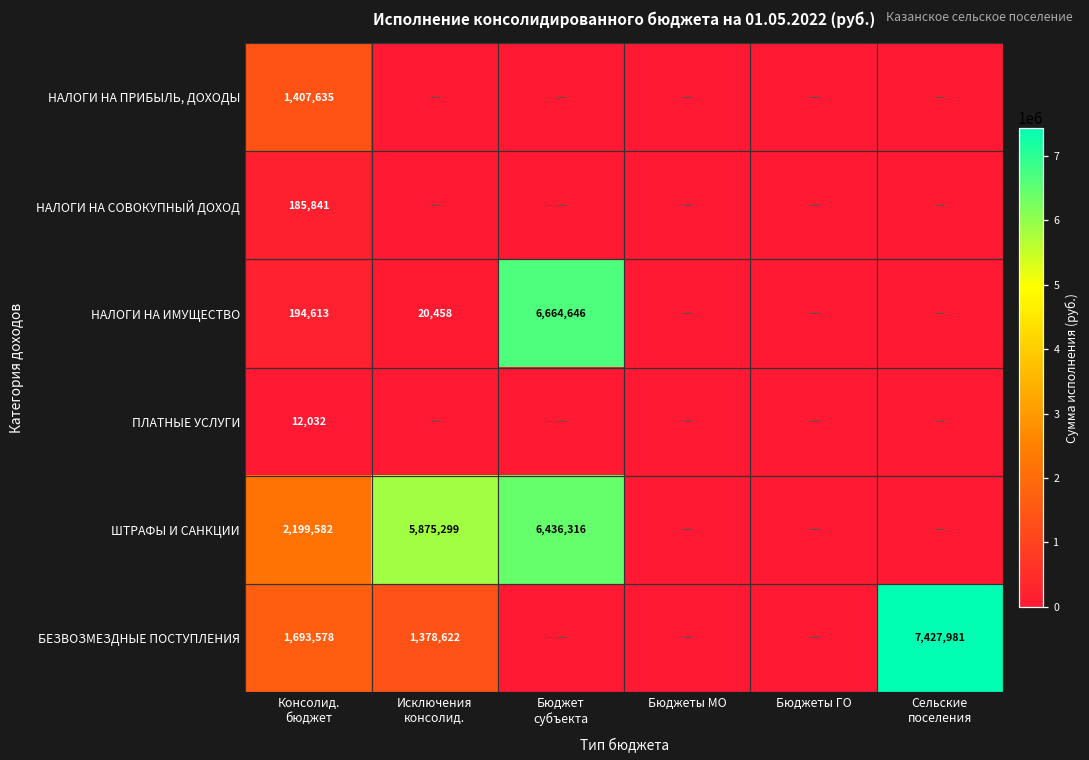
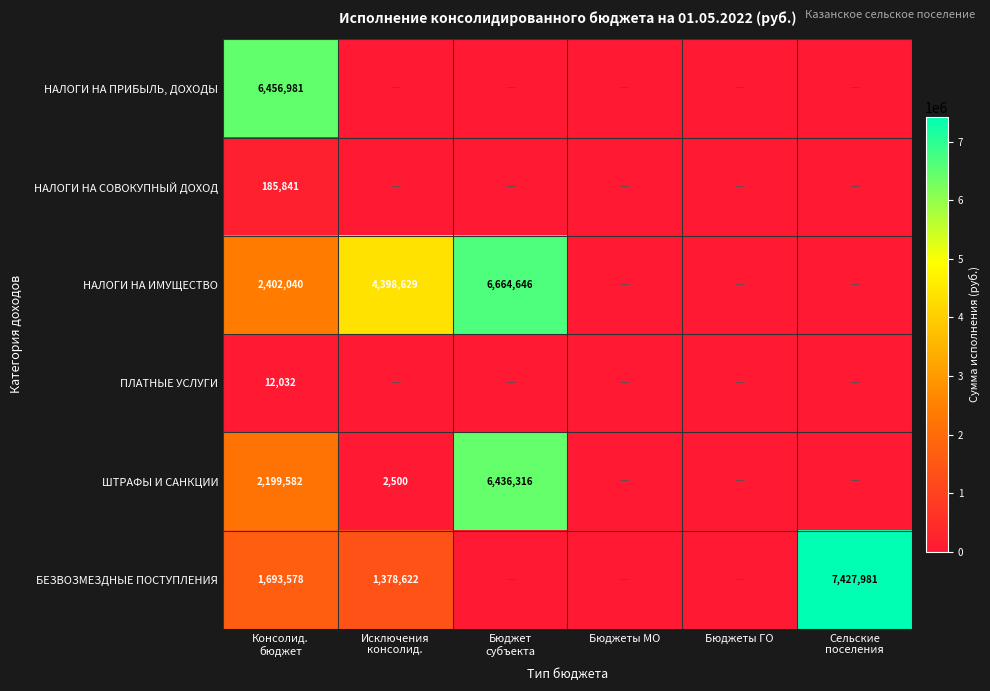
НАЛОГИ НА ПРИБЫЛЬ, ДОХОДЫ, Консолид. бюджет: 1,407,635 -> 6,456,981
НАЛОГИ НА ИМУЩЕСТВО, Консолид. бюджет: 194,613 -> 2,402,040
НАЛОГИ НА ИМУЩЕСТВО, Исключения консолид.: 20,458 -> 4,398,629
ШТРАФЫ И САНКЦИИ, Исключения консолид.: 5,875,299 -> 2,500
